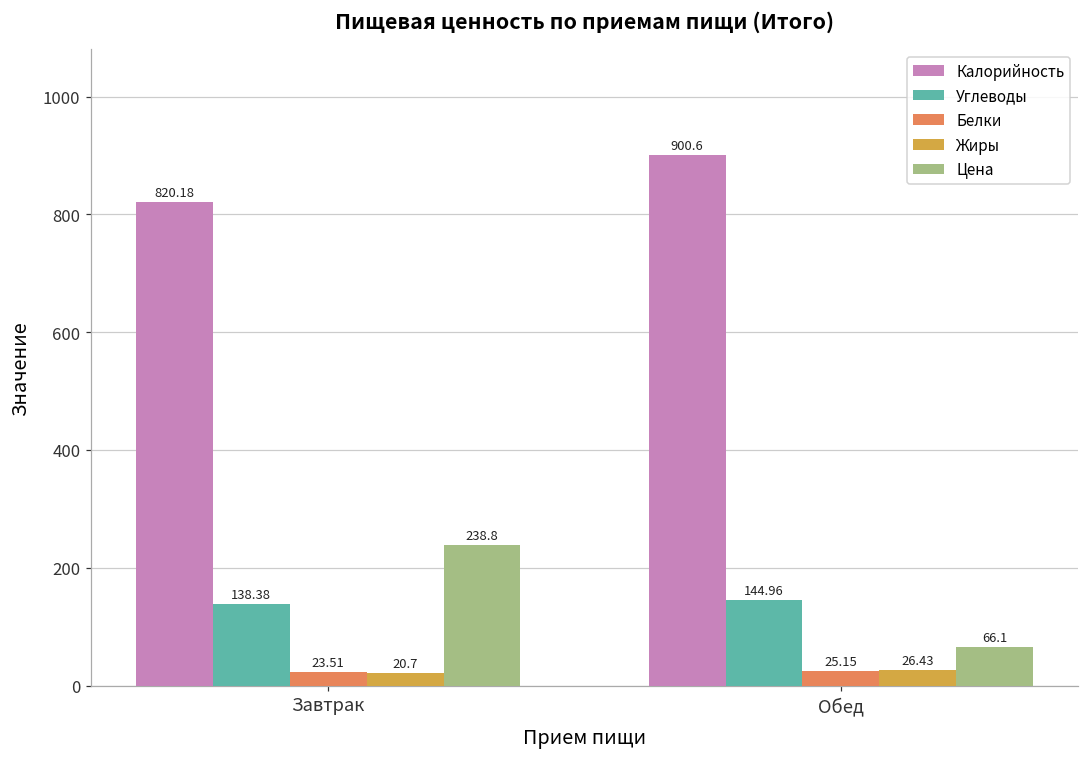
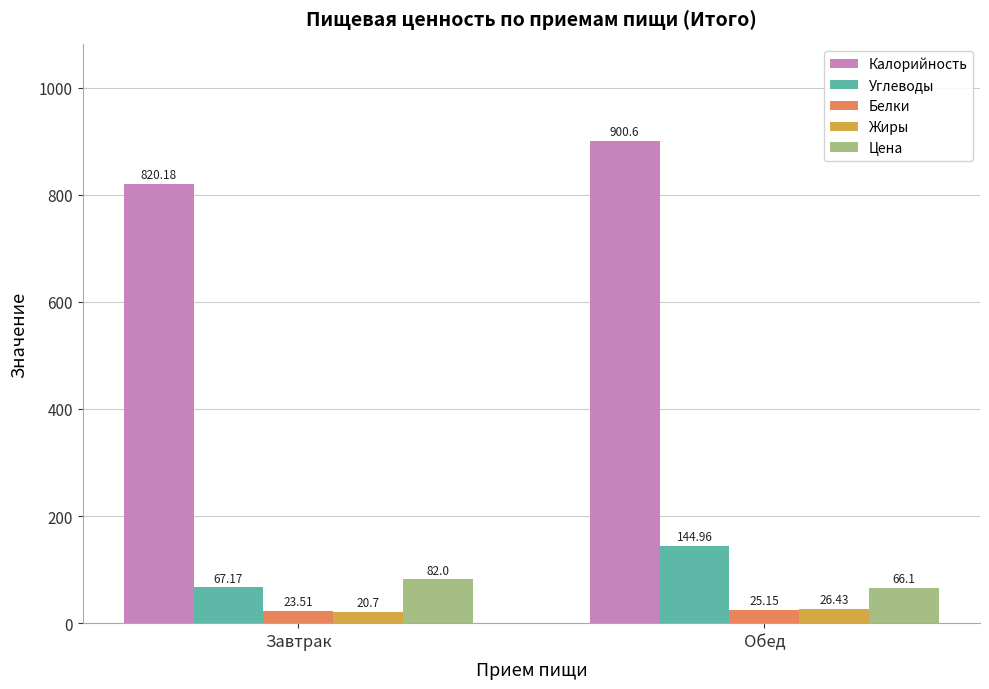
Углеводы, Завтрак: 138.38 -> 67.17
Цена, Завтрак: 238.8 -> 82.0
